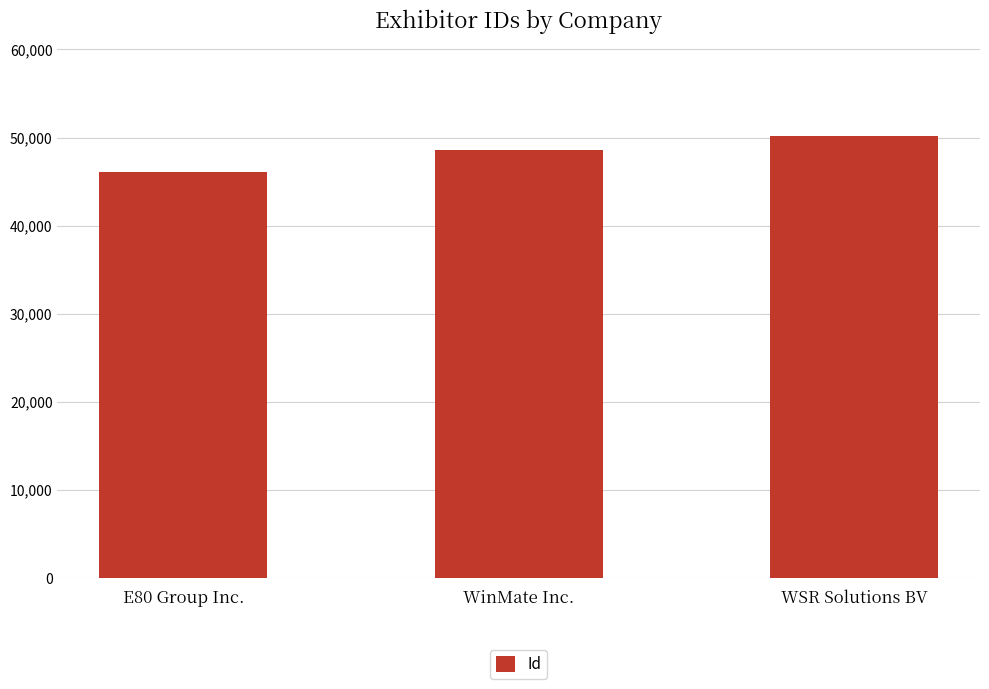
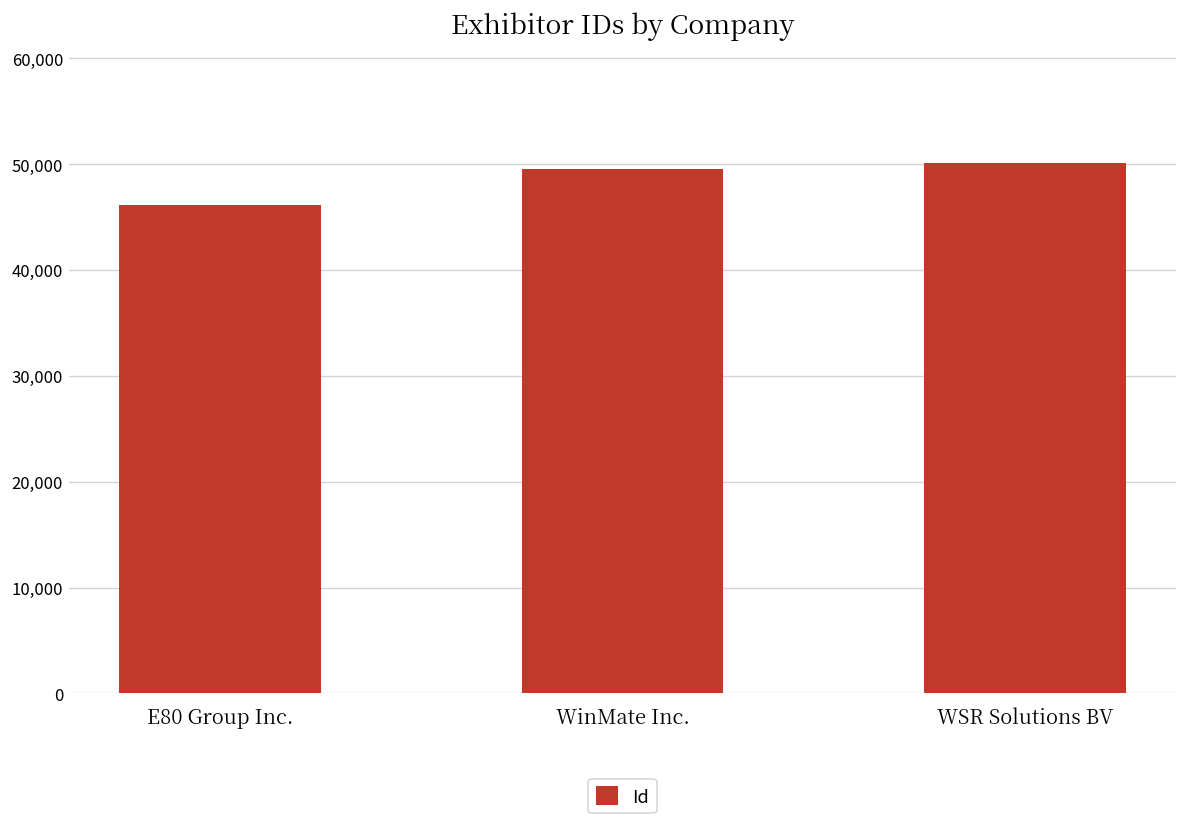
WinMate Inc.: 49,000 -> 50,000
